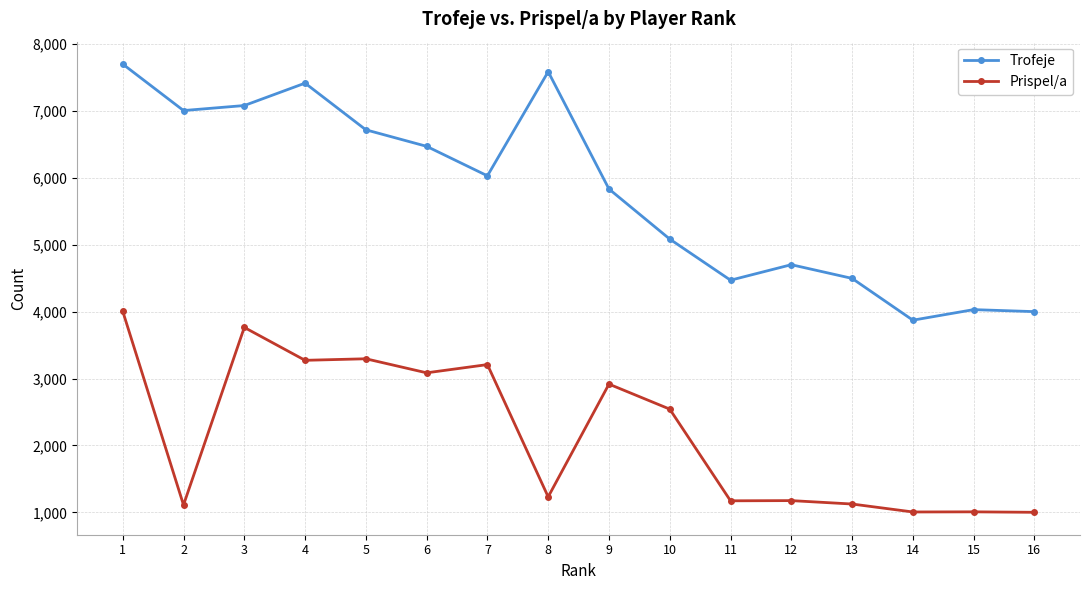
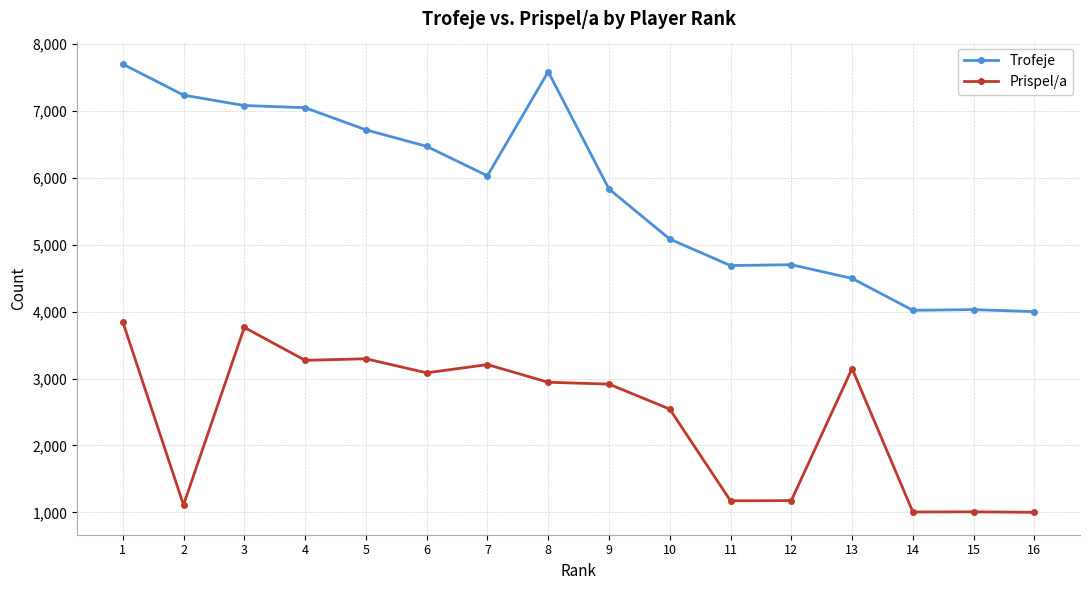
Prispel/a, 1: 4,000 -> 3,900
Trofeje, 2: 7,000 -> 7,200
Trofeje, 4: 7,400 -> 7,100
Prispel/a, 8: 1,200 -> 2,900
Trofeje, 11: 4,500 -> 4,700
Prispel/a, 13: 1,100 -> 3,200
Trofeje, 14: 3,900 -> 4,000
